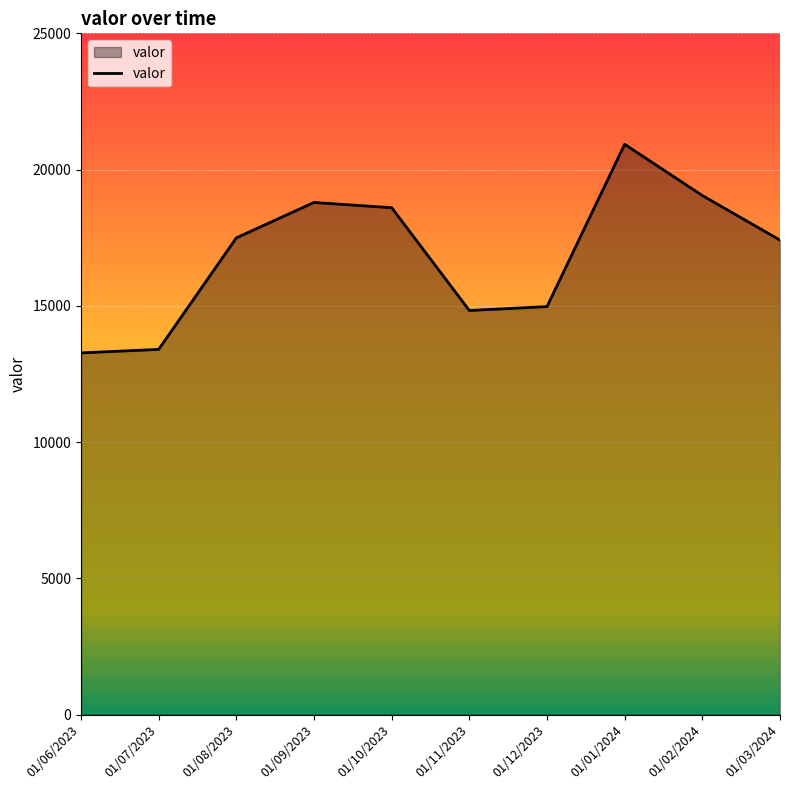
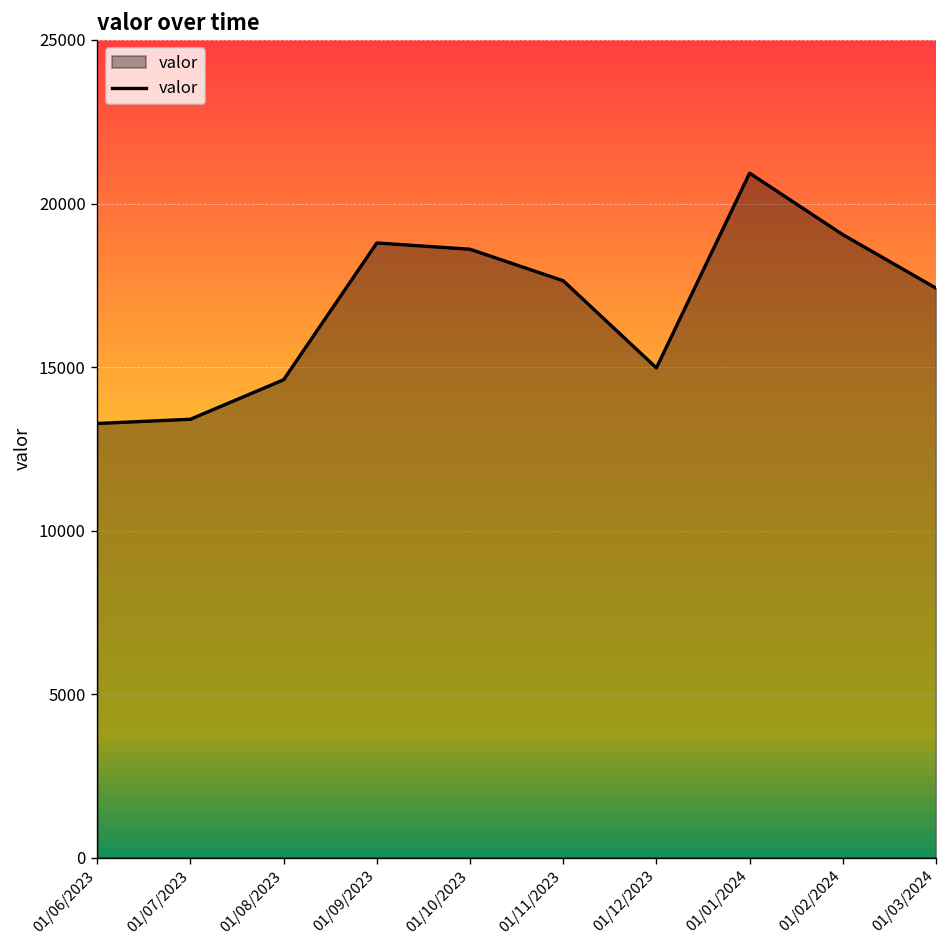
01/08/2023: 17500 -> 14600
01/11/2023: 14800 -> 17600
